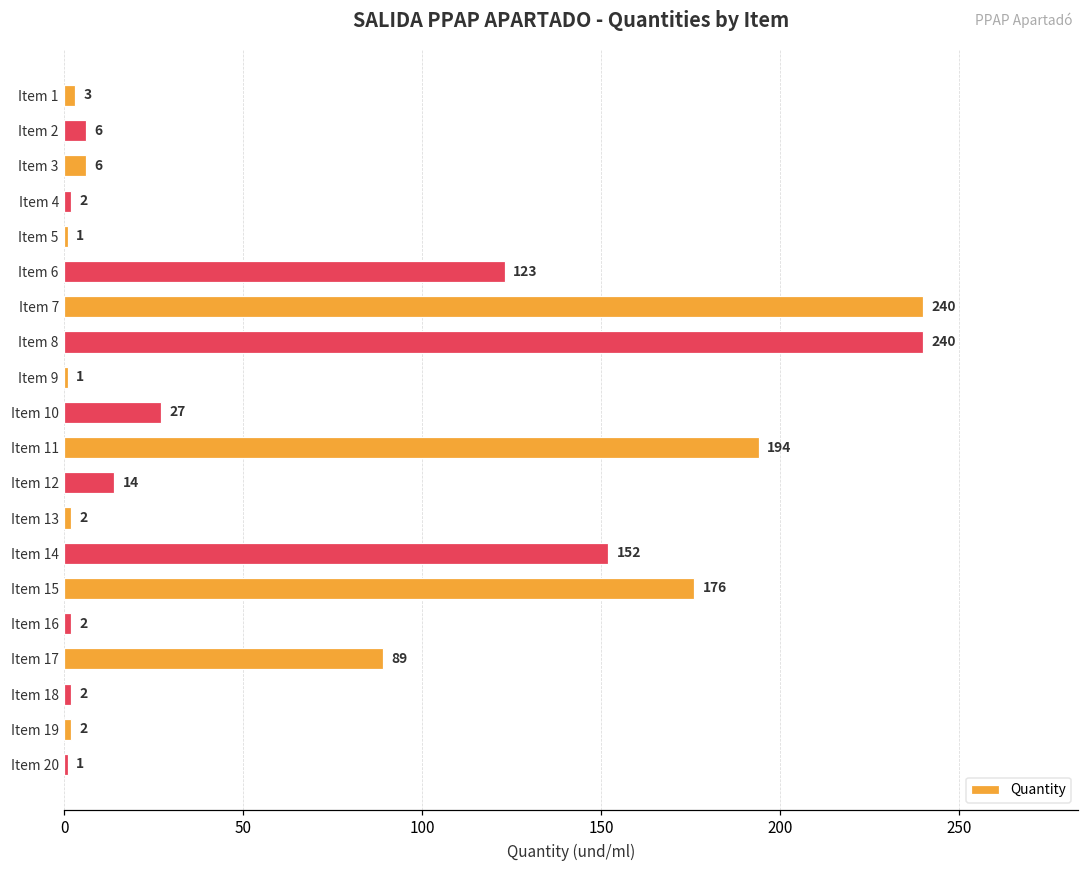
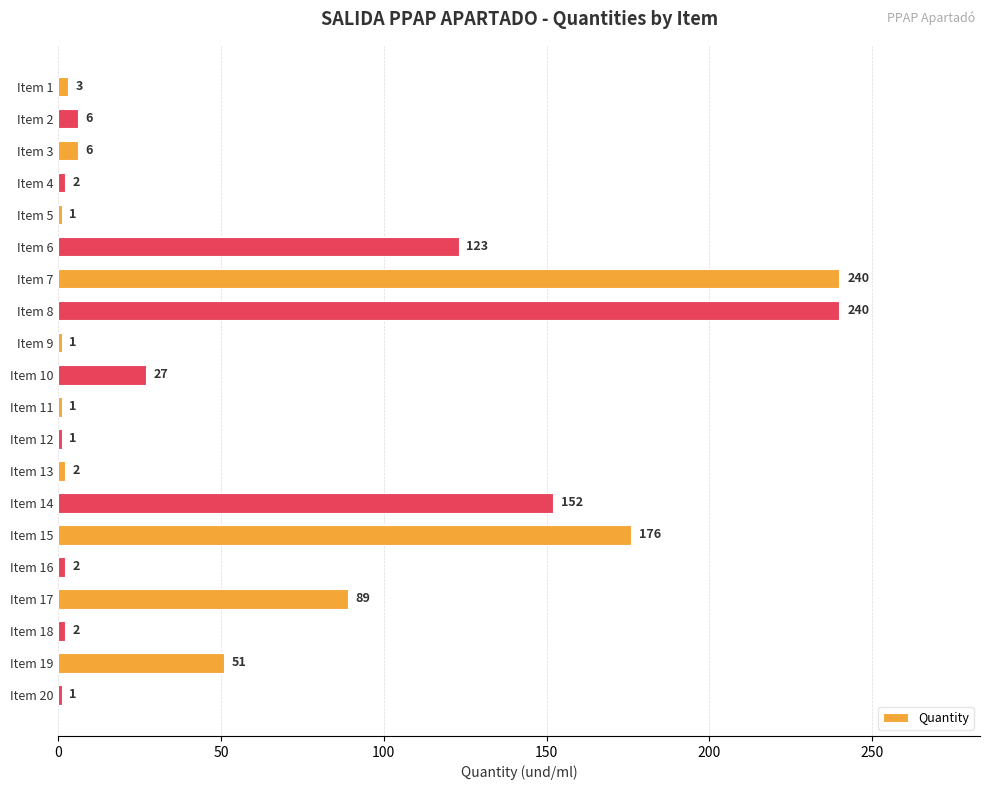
Item 11: 194 -> 1
Item 12: 14 -> 1
Item 19: 2 -> 51
